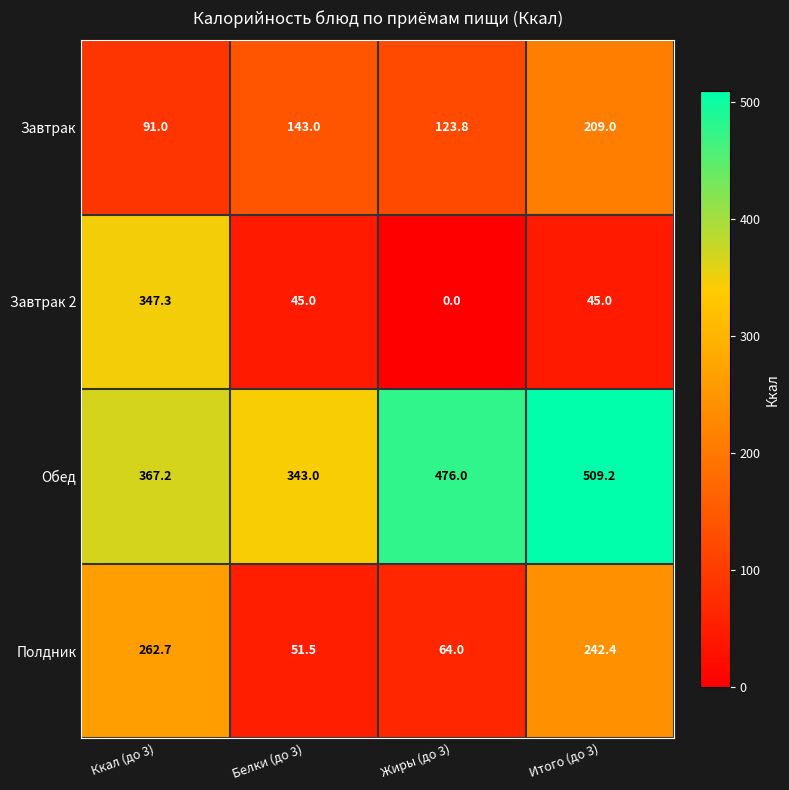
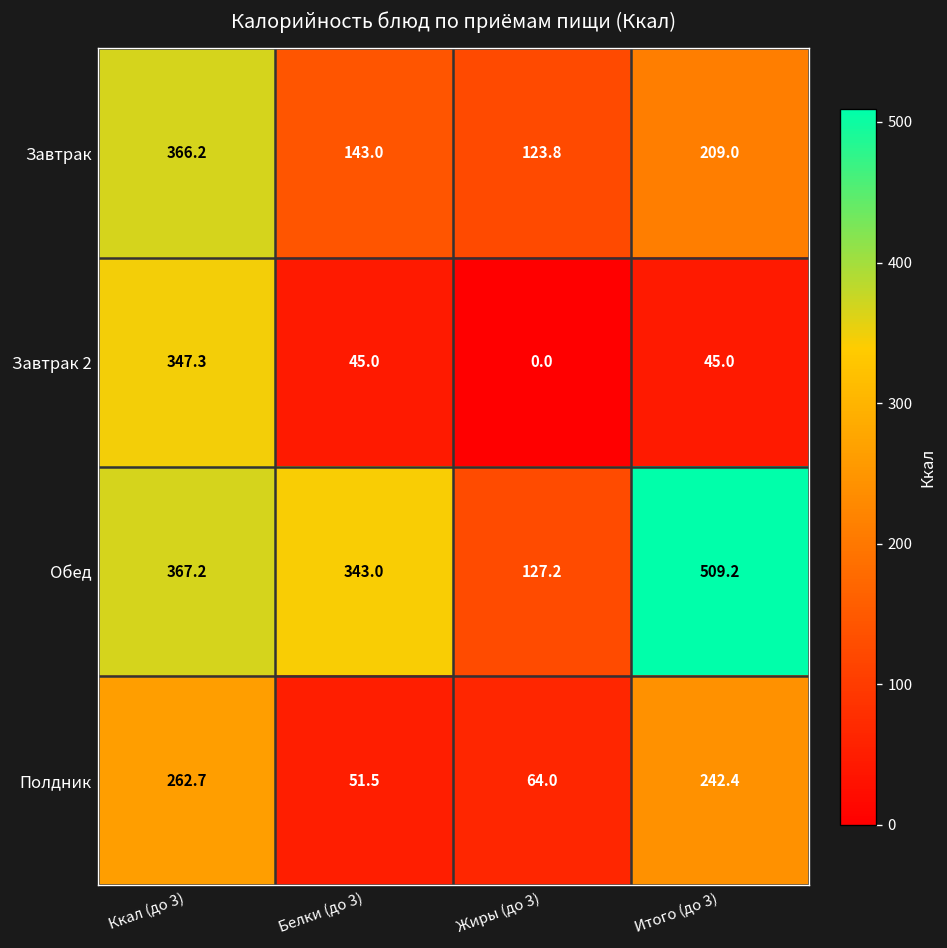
Завтрак, Ккал (до 3): 91.0 -> 366.2
Обед, Жиры (до 3): 476.0 -> 127.2
